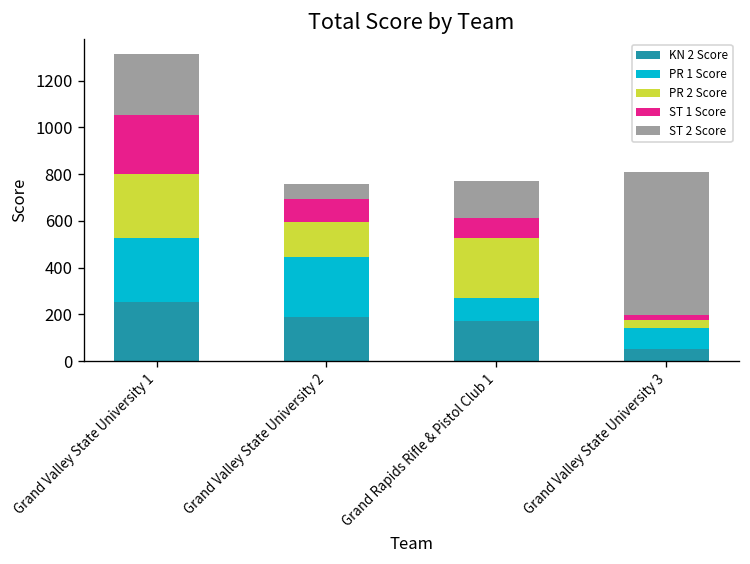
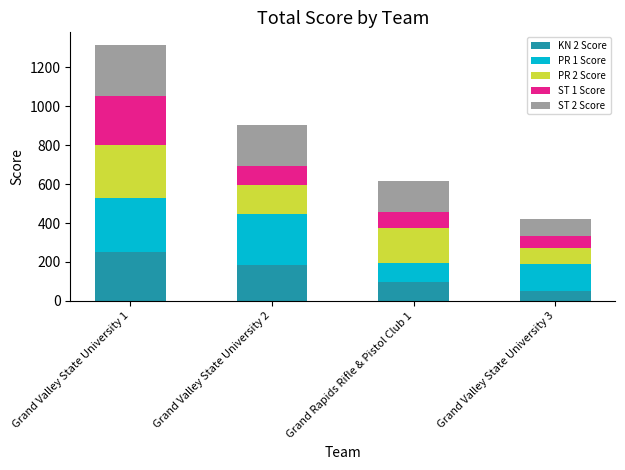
ST 2 Score, Grand Valley State University 2: 60 -> 210
KN 2 Score, Grand Rapids Rifle & Pistol Club 1: 170 -> 100
PR 2 Score, Grand Rapids Rifle & Pistol Club 1: 260 -> 180
PR 1 Score, Grand Valley State University 3: 90 -> 140
PR 2 Score, Grand Valley State University 3: 40 -> 80
ST 1 Score, Grand Valley State University 3: 20 -> 60
ST 2 Score, Grand Valley State University 3: 610 -> 90
